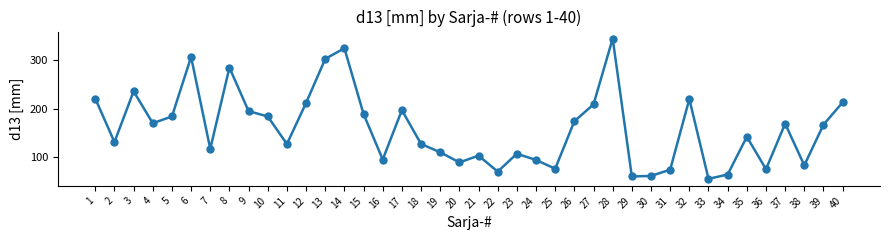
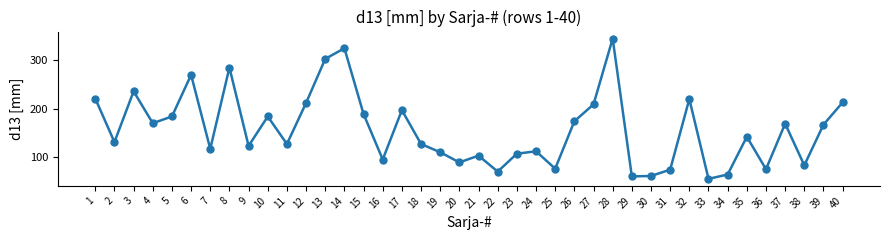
6: 310 -> 270
9: 200 -> 120
24: 90 -> 110
